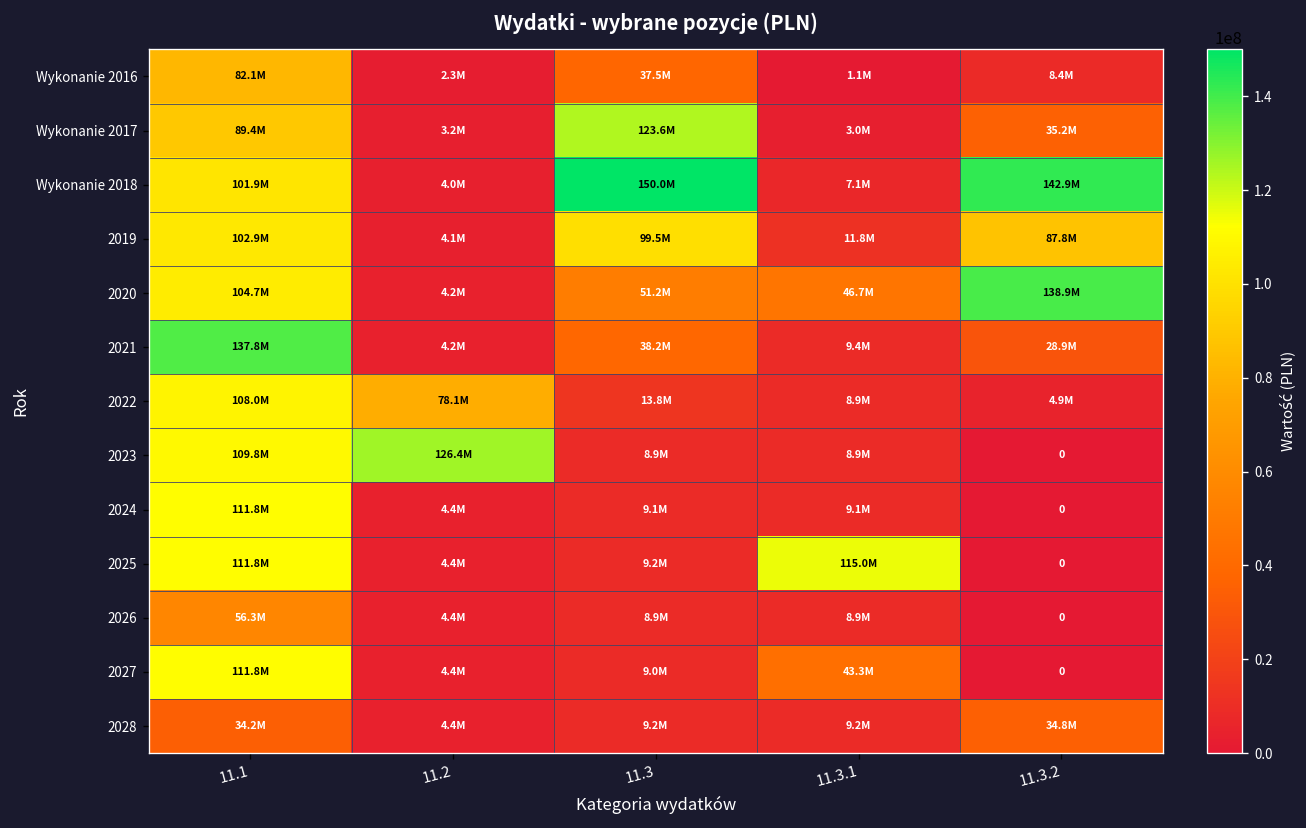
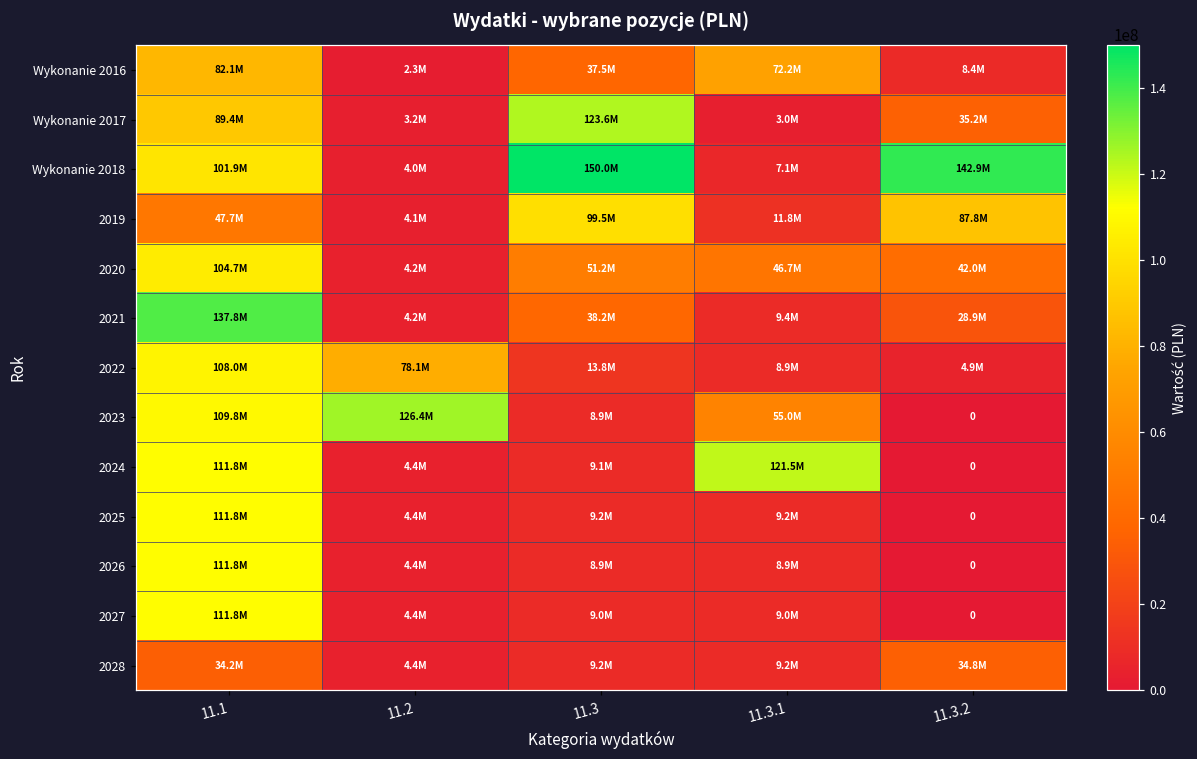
Wykonanie 2016, 11.3.1: 1.1M -> 72.2M
2019, 11.1: 102.9M -> 47.7M
2020, 11.3.2: 138.9M -> 42.0M
2023, 11.3.1: 8.9M -> 55.0M
2024, 11.3.1: 9.1M -> 121.5M
2025, 11.3.1: 115.0M -> 9.2M
2026, 11.1: 56.3M -> 111.8M
2027, 11.3.1: 43.3M -> 9.0M
